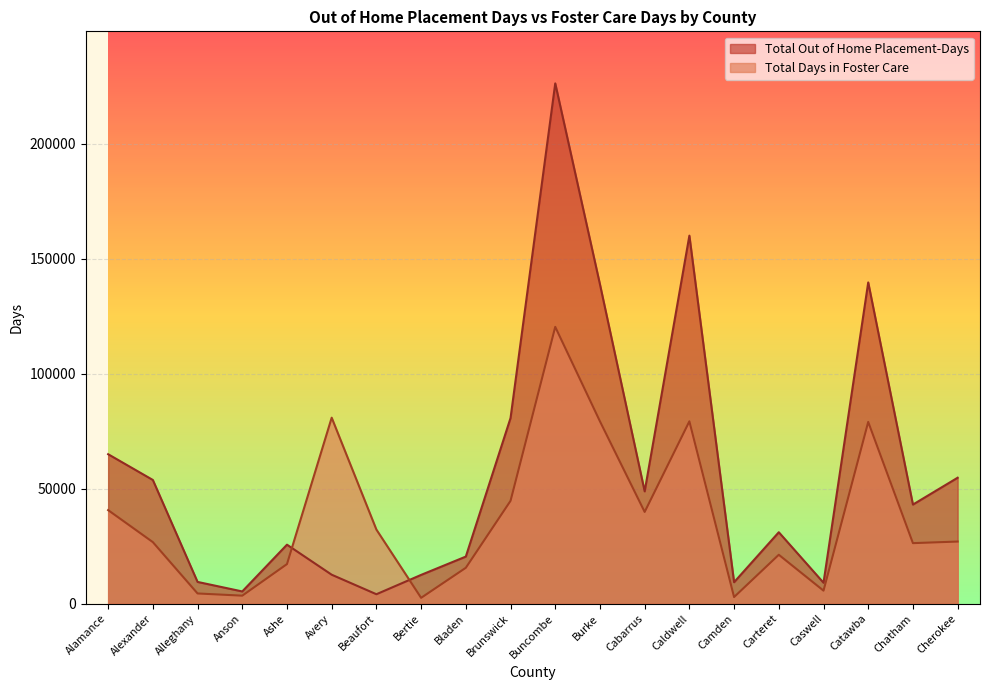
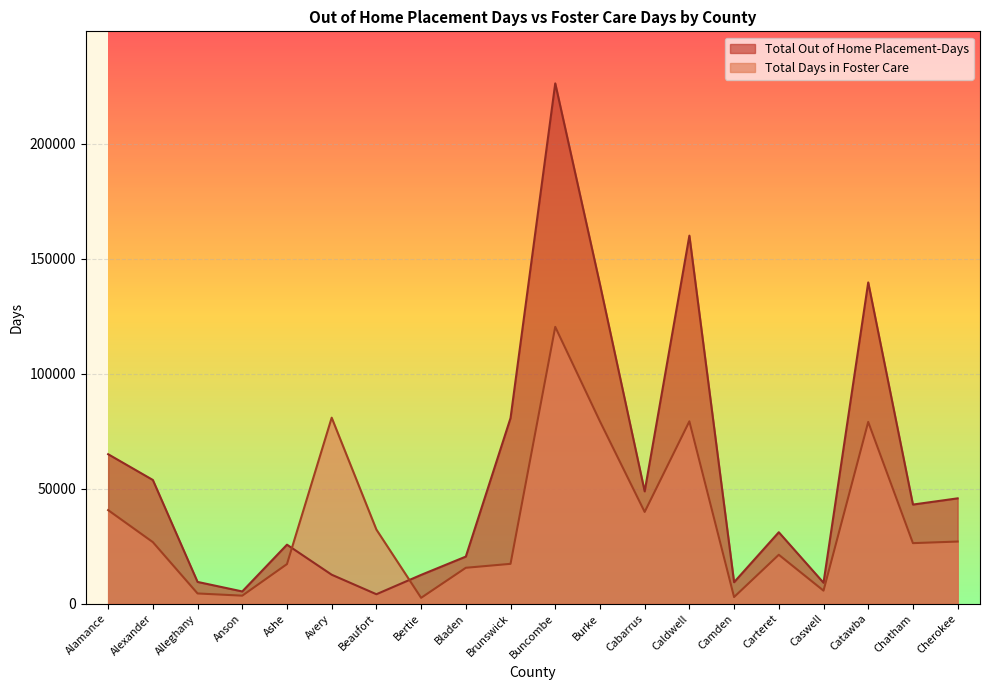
Total Days in Foster Care, Brunswick: 45000 -> 17000
Total Out of Home Placement-Days, Cherokee: 55000 -> 46000
